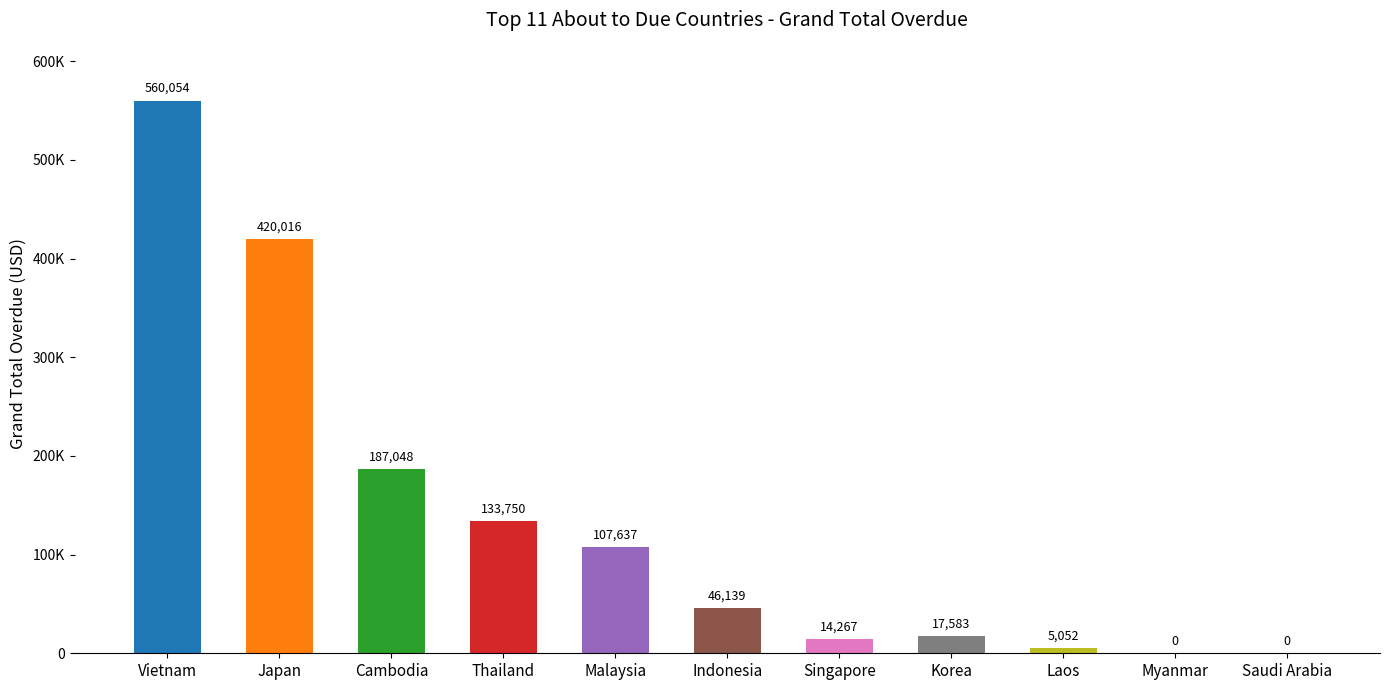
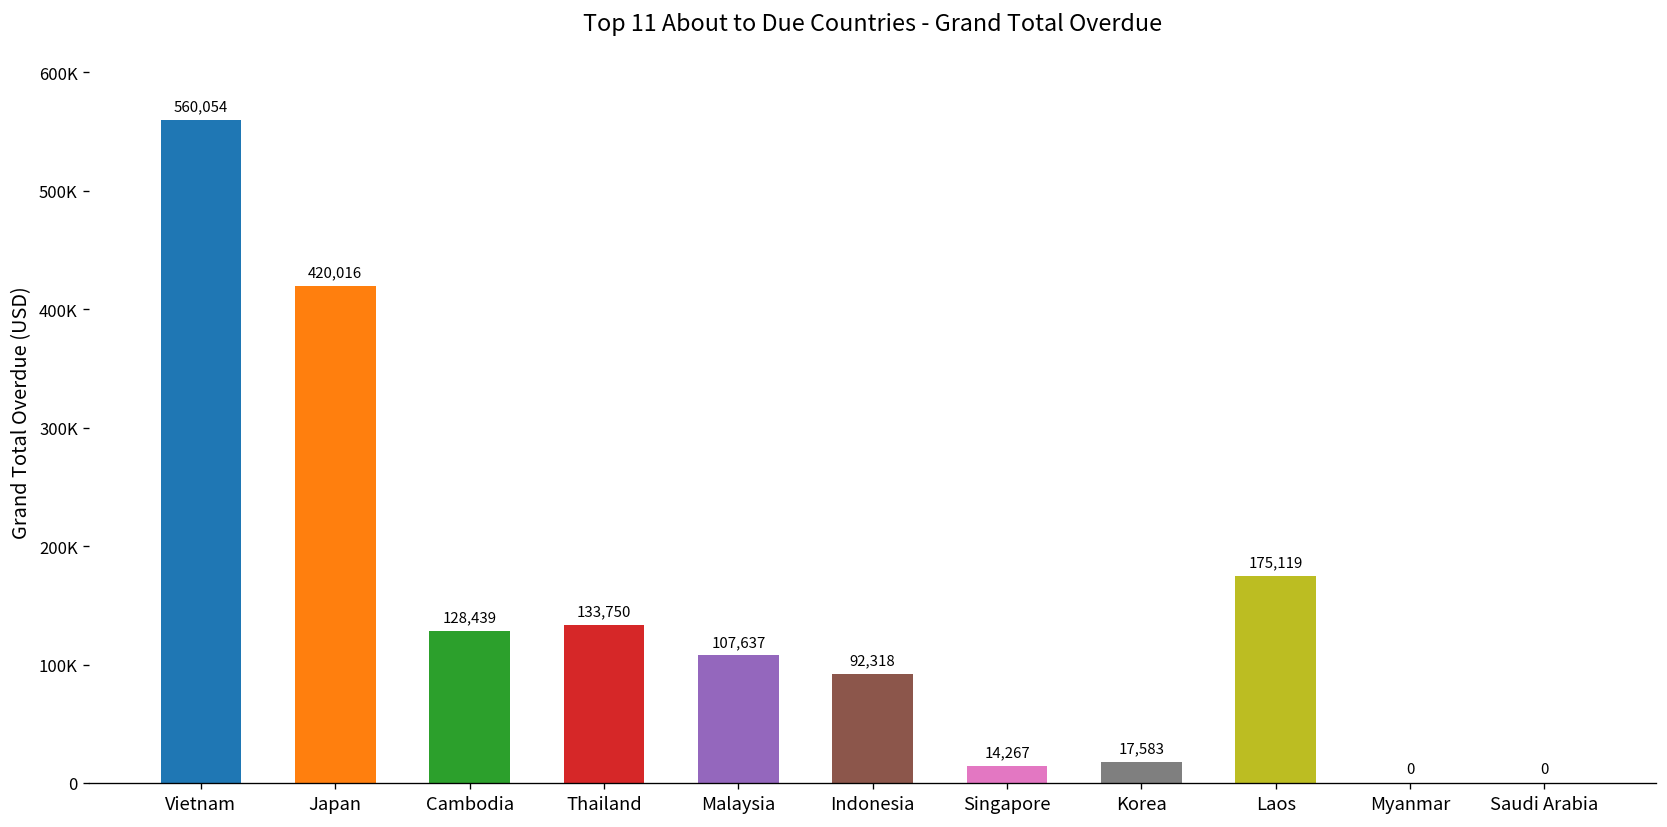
Cambodia: 187,048 -> 128,439
Indonesia: 46,139 -> 92,318
Laos: 5,052 -> 175,119
